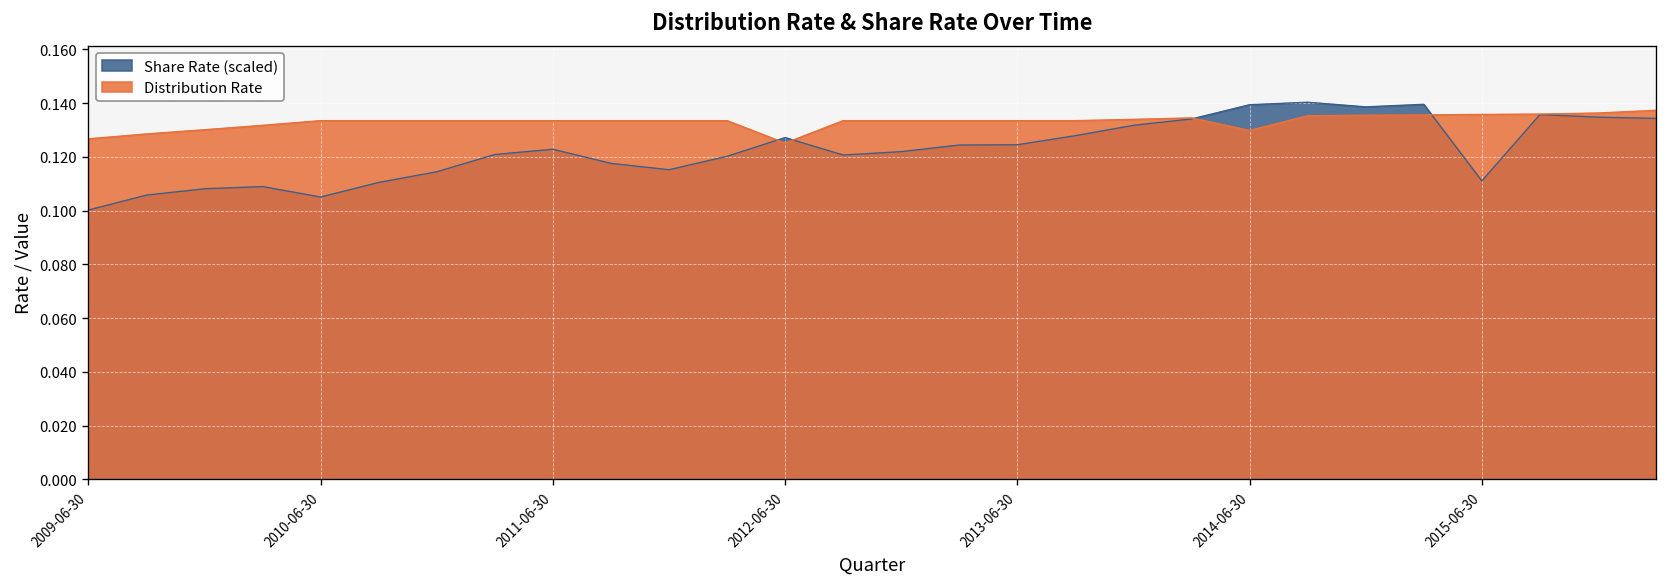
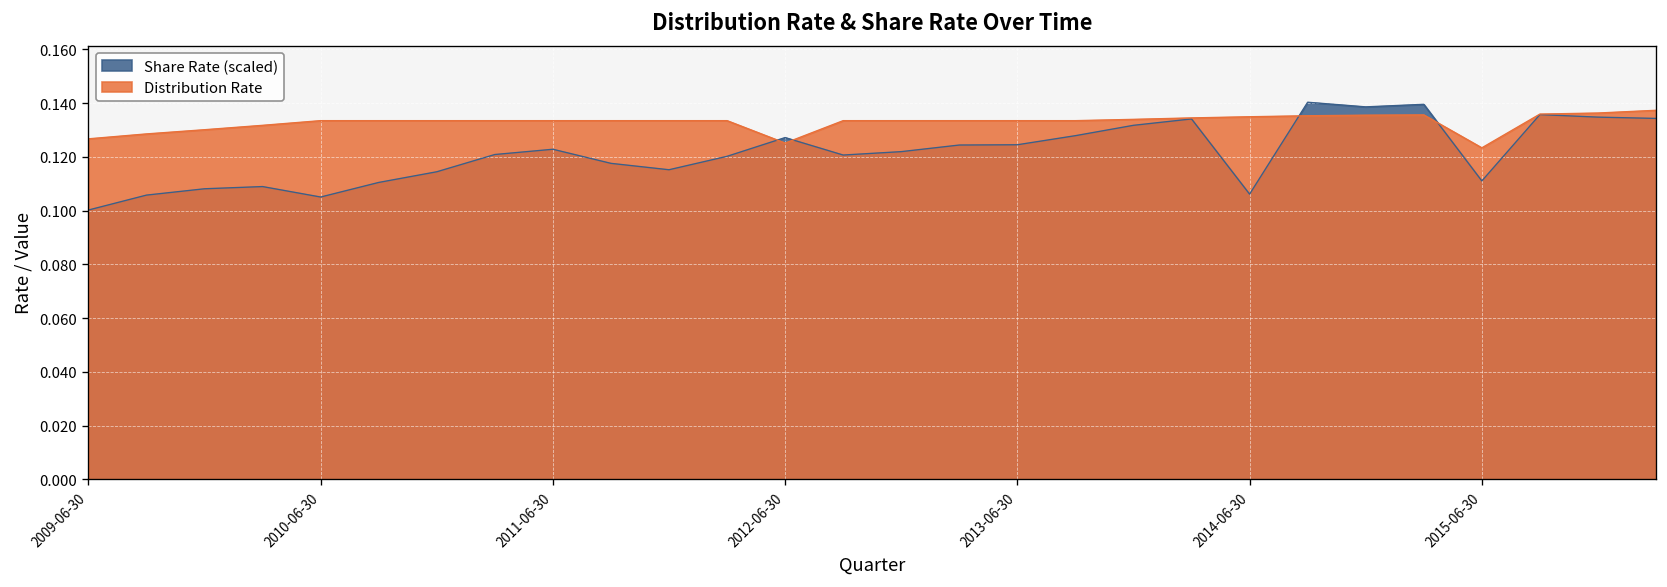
Share Rate (scaled), 2014-06-30: 0.139 -> 0.106
Distribution Rate, 2014-06-30: 0.130 -> 0.135
Distribution Rate, 2015-06-30: 0.136 -> 0.123
